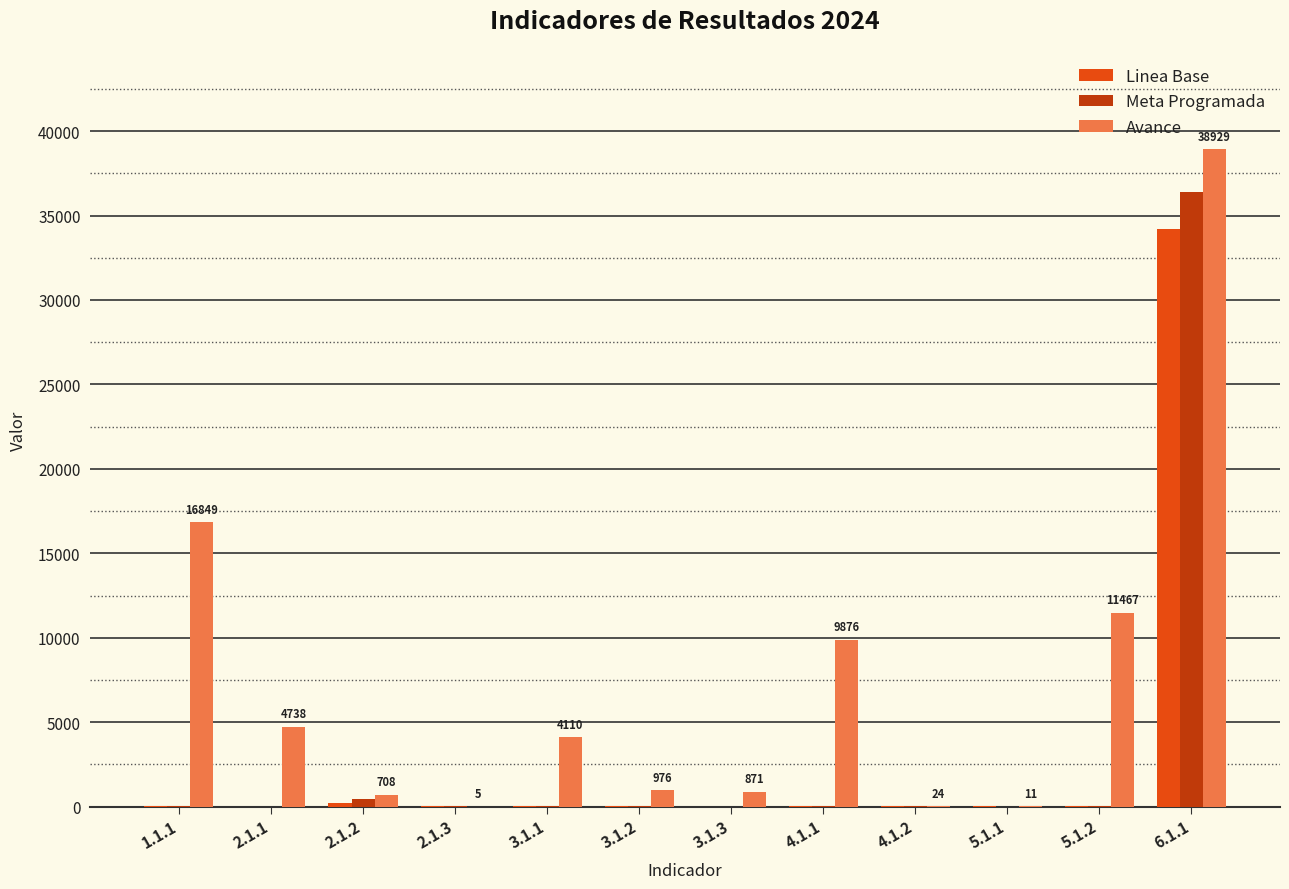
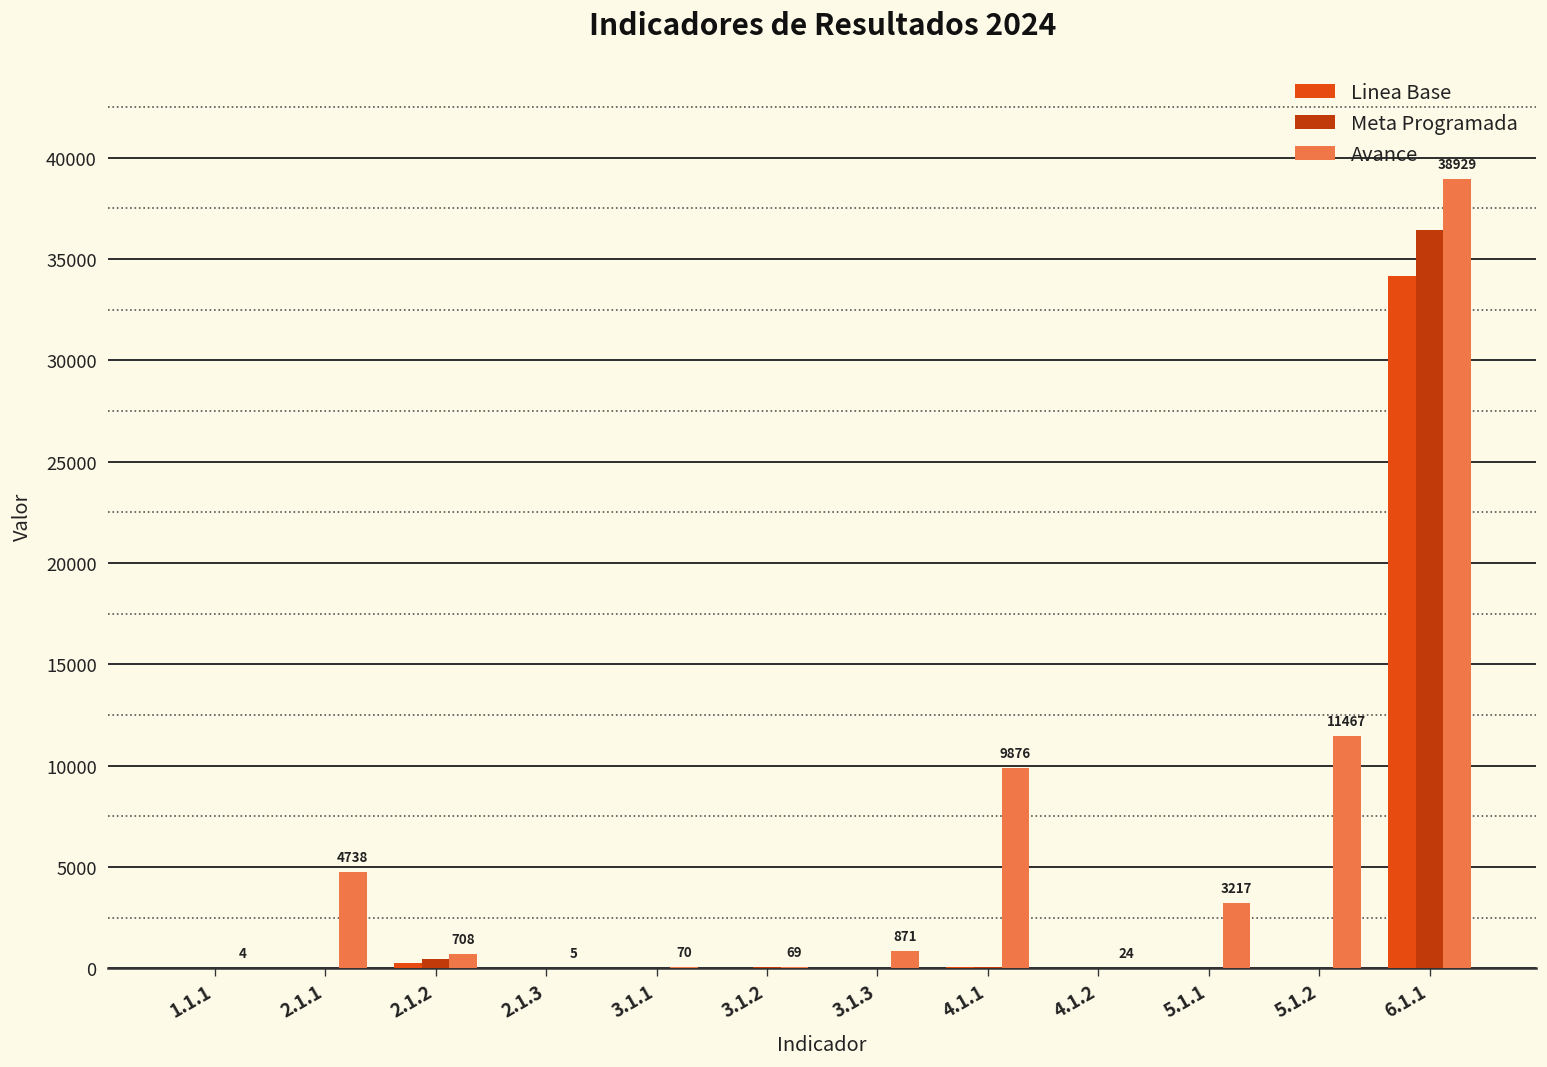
Avance, 1.1.1: 16849 -> 4
Avance, 3.1.1: 4110 -> 70
Avance, 3.1.2: 976 -> 69
Avance, 5.1.1: 11 -> 3217
